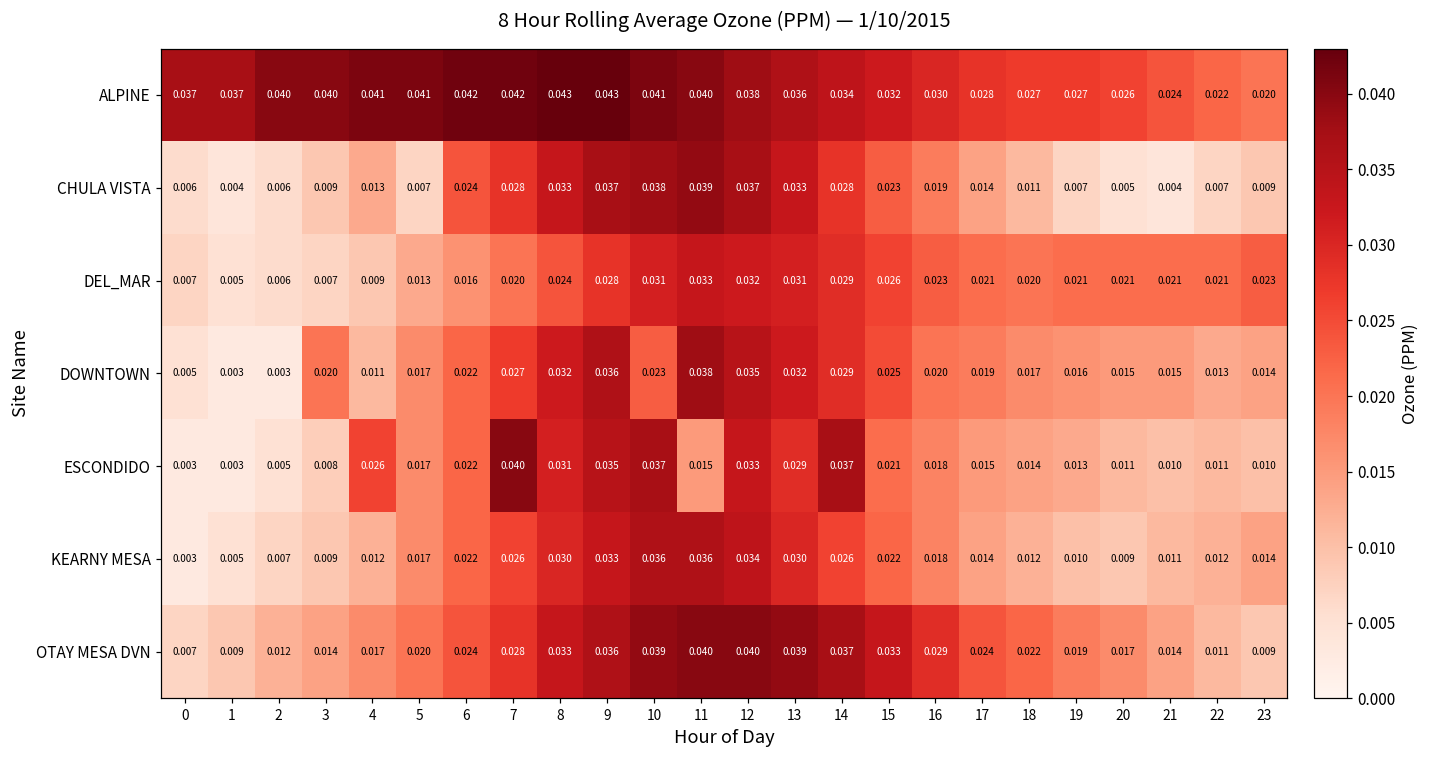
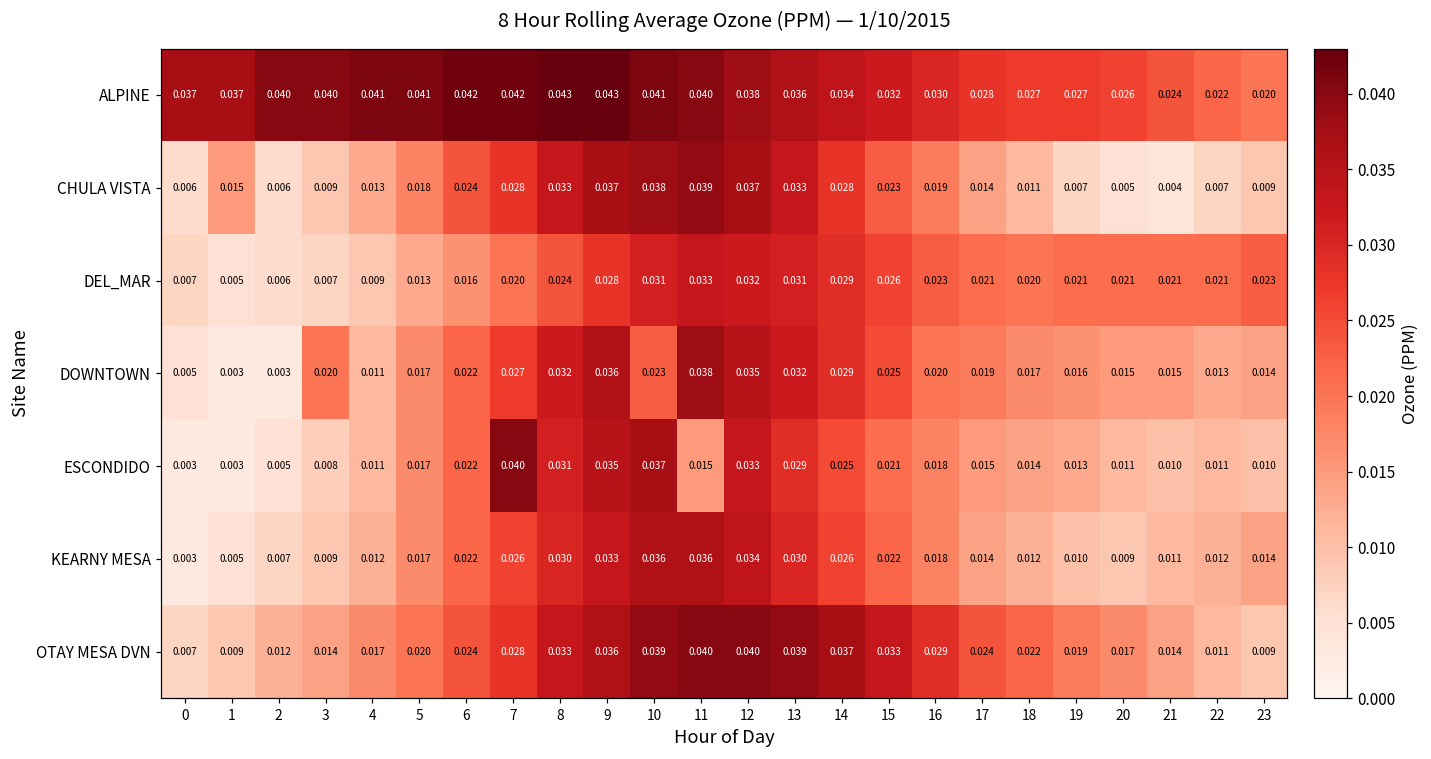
CHULA VISTA, 1: 0.004 -> 0.015
CHULA VISTA, 5: 0.007 -> 0.018
ESCONDIDO, 4: 0.026 -> 0.011
ESCONDIDO, 14: 0.037 -> 0.025
